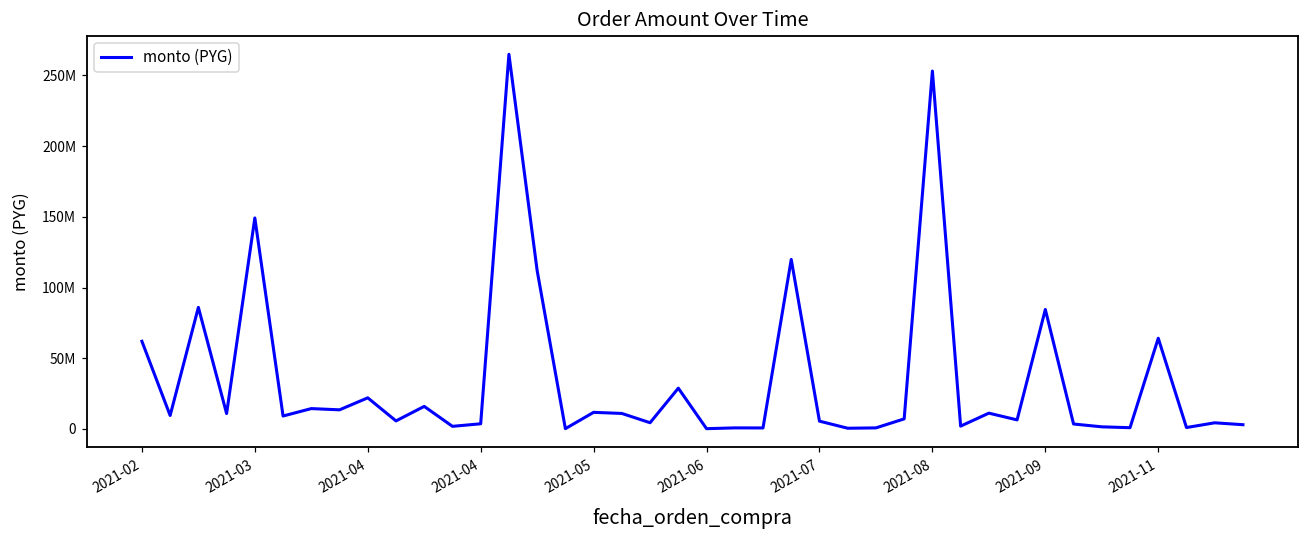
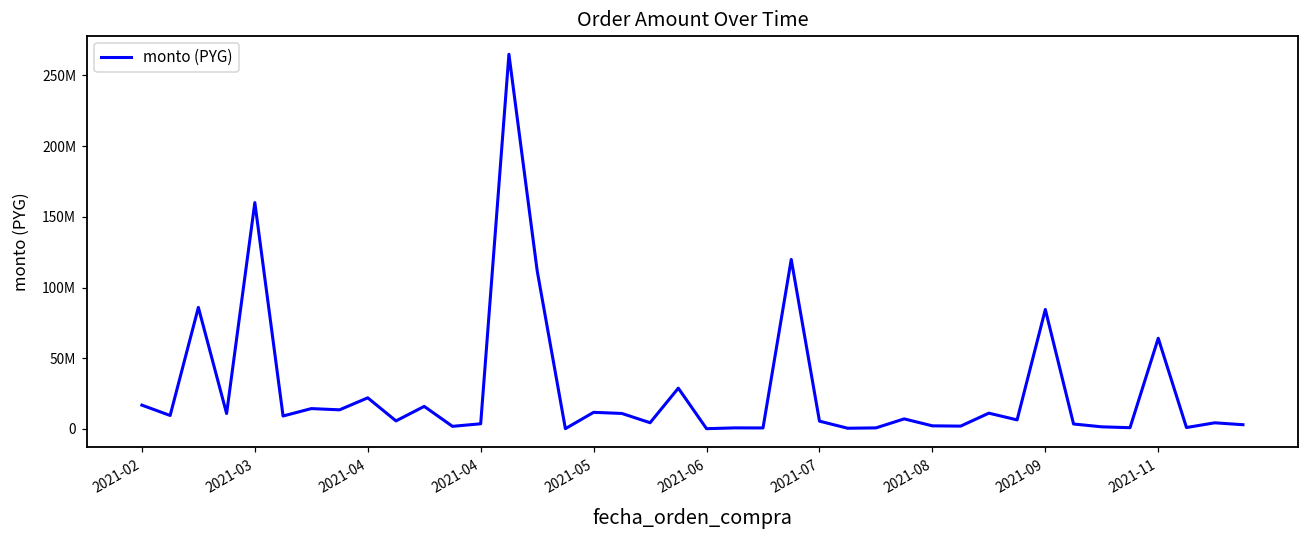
2021-02: 62000000 -> 17000000
2021-03: 149000000 -> 160000000
2021-08: 253000000 -> 2000000
